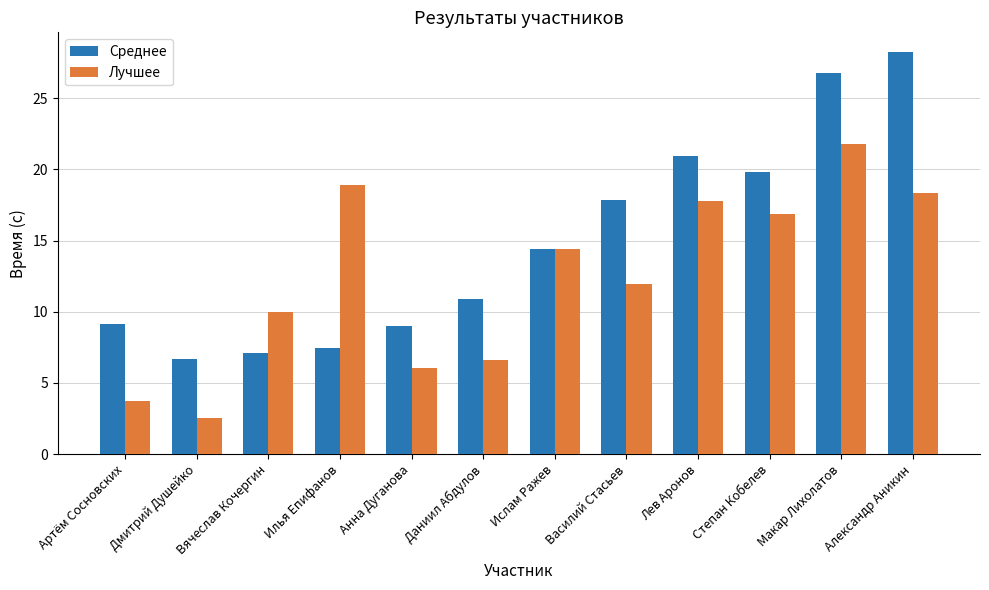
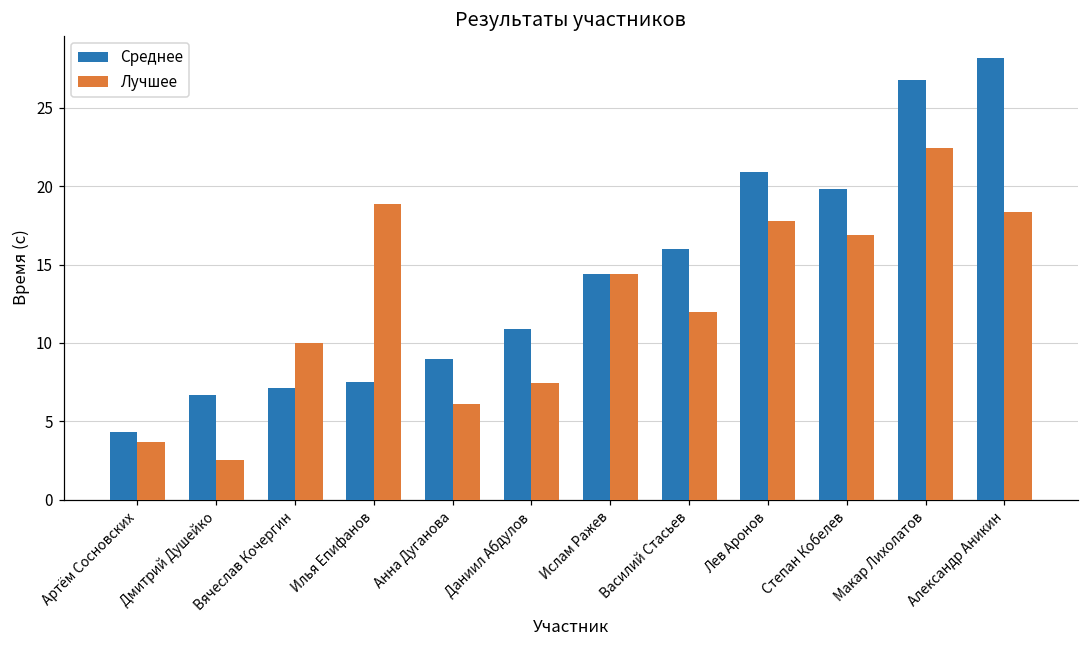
Среднее, Артём Сосновских: 9.1 -> 4.3
Лучшее, Даниил Абдулов: 6.6 -> 7.4
Среднее, Василий Стасьев: 17.8 -> 16.0
Лучшее, Макар Лихолатов: 21.8 -> 22.4
